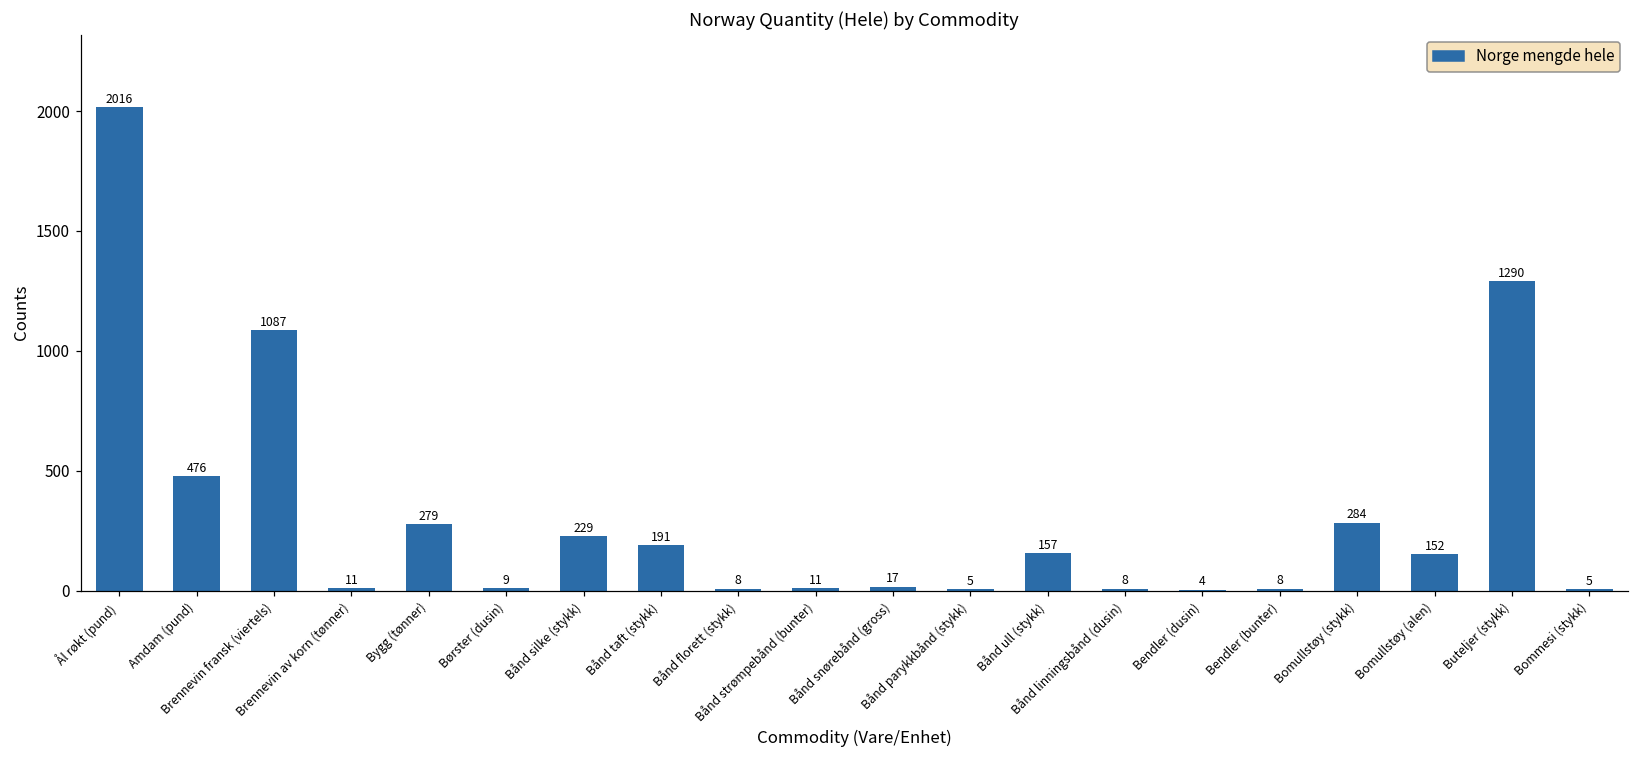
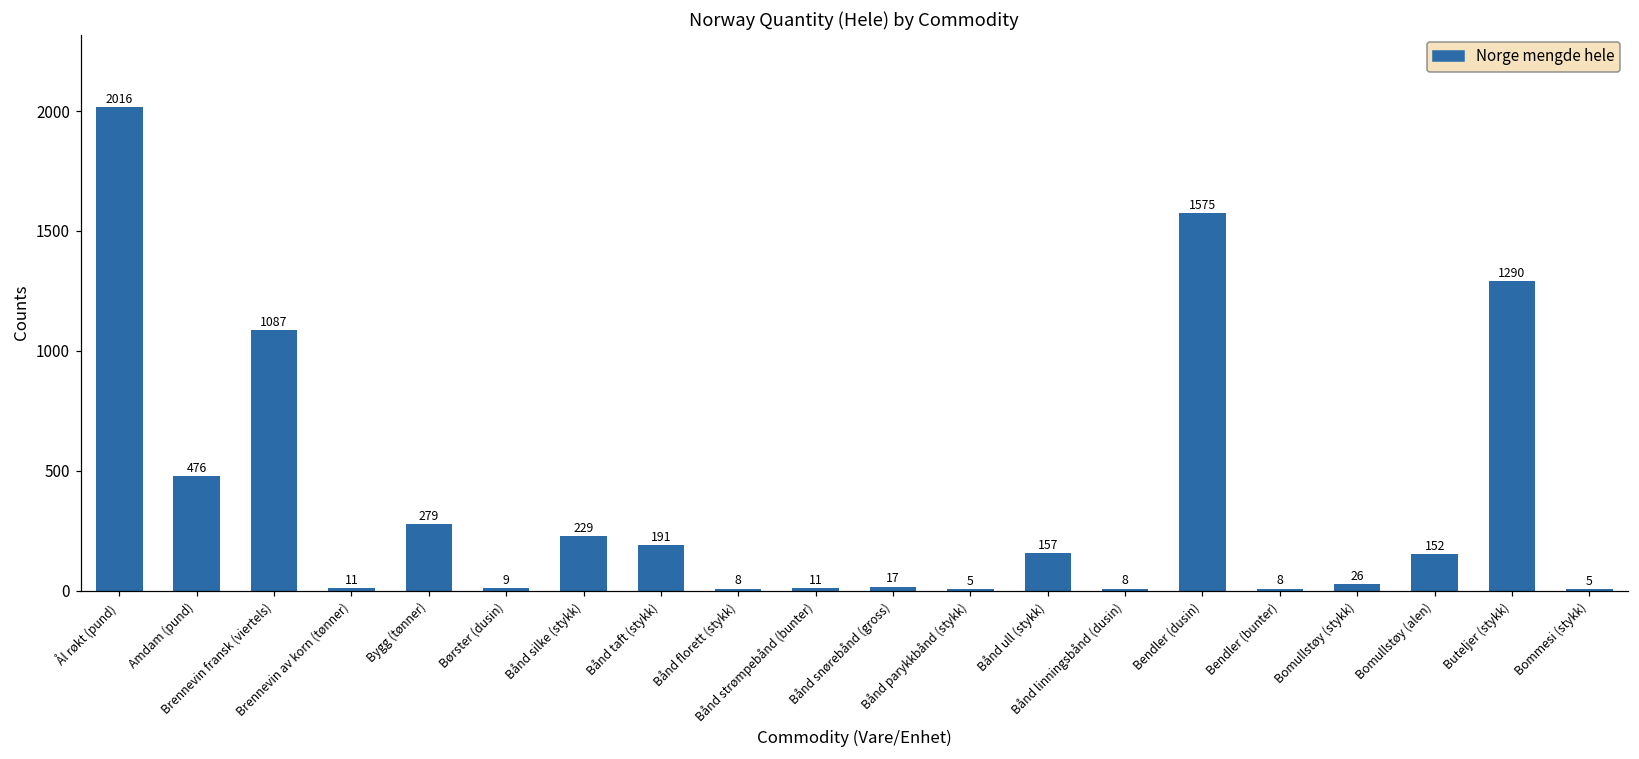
Bendler (dusin): 4 -> 1575
Bomullstøy (stykk): 284 -> 26
